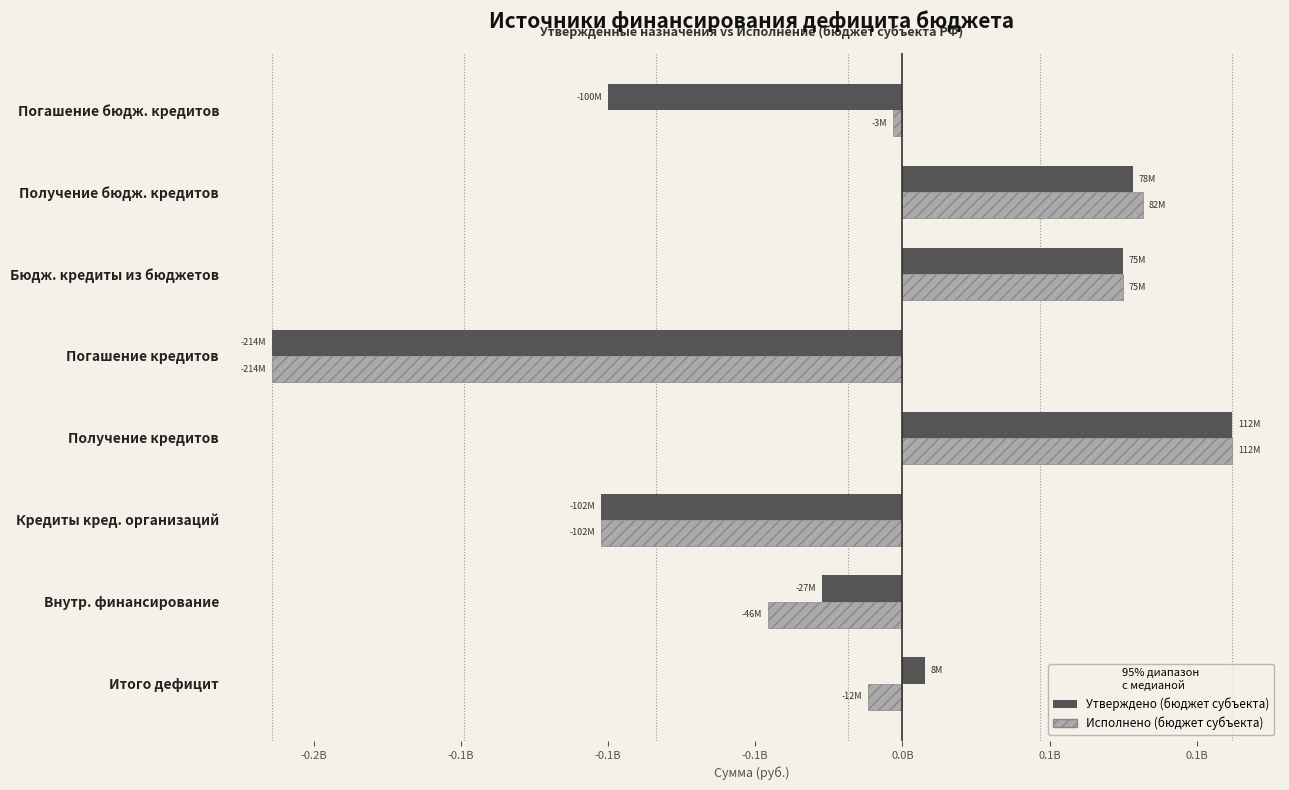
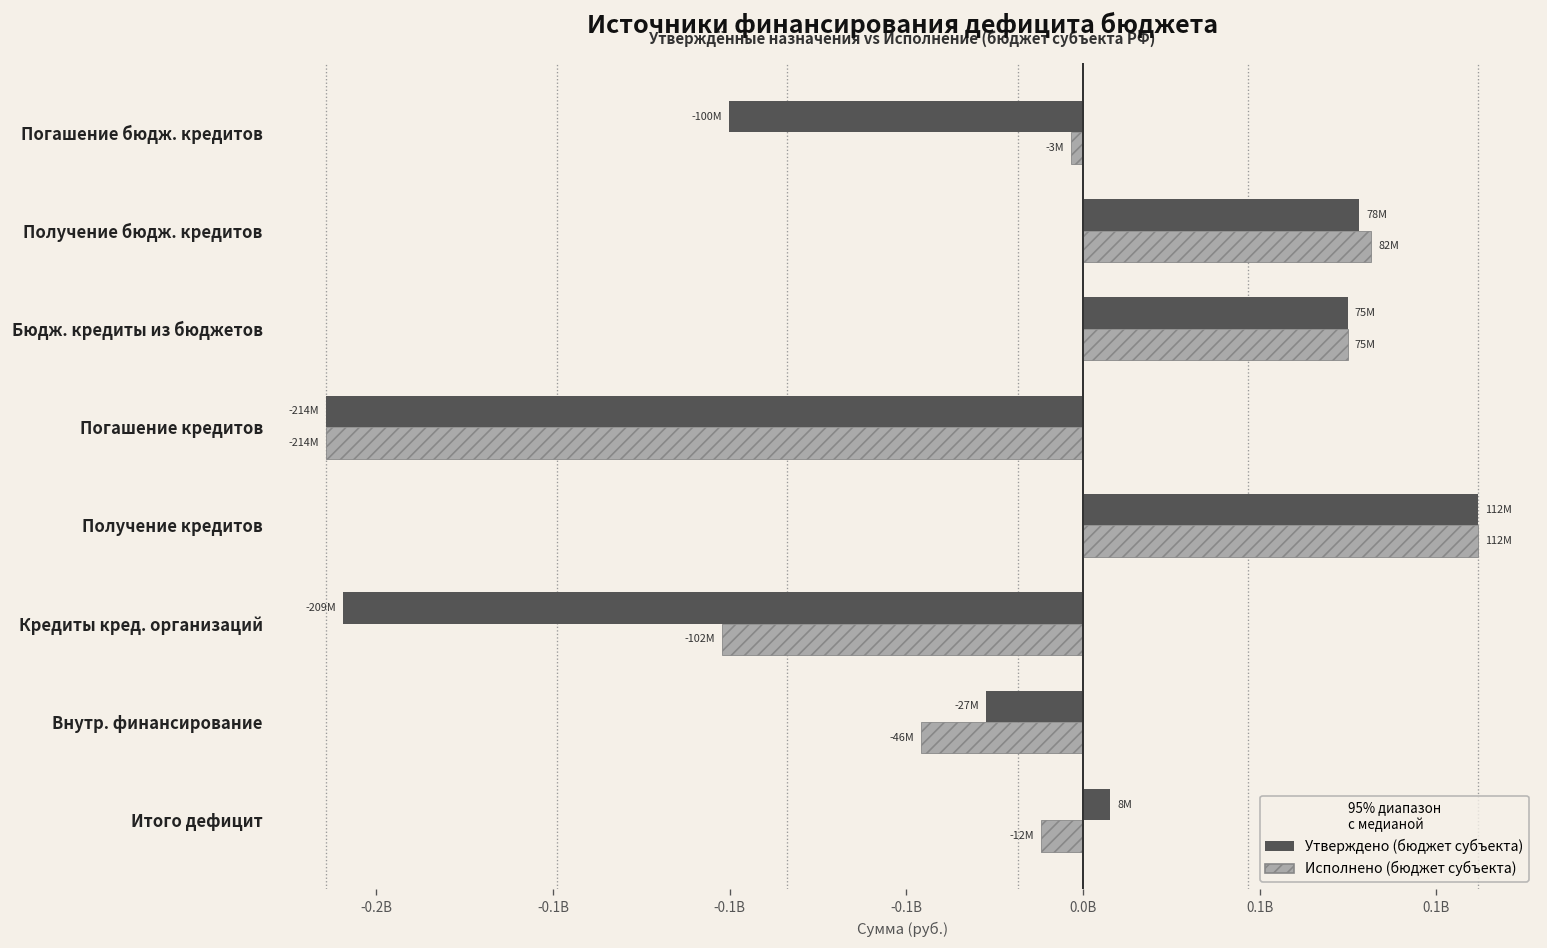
Утверждено (бюджет субъекта), Кредиты кред. организаций: -102M -> -209M
